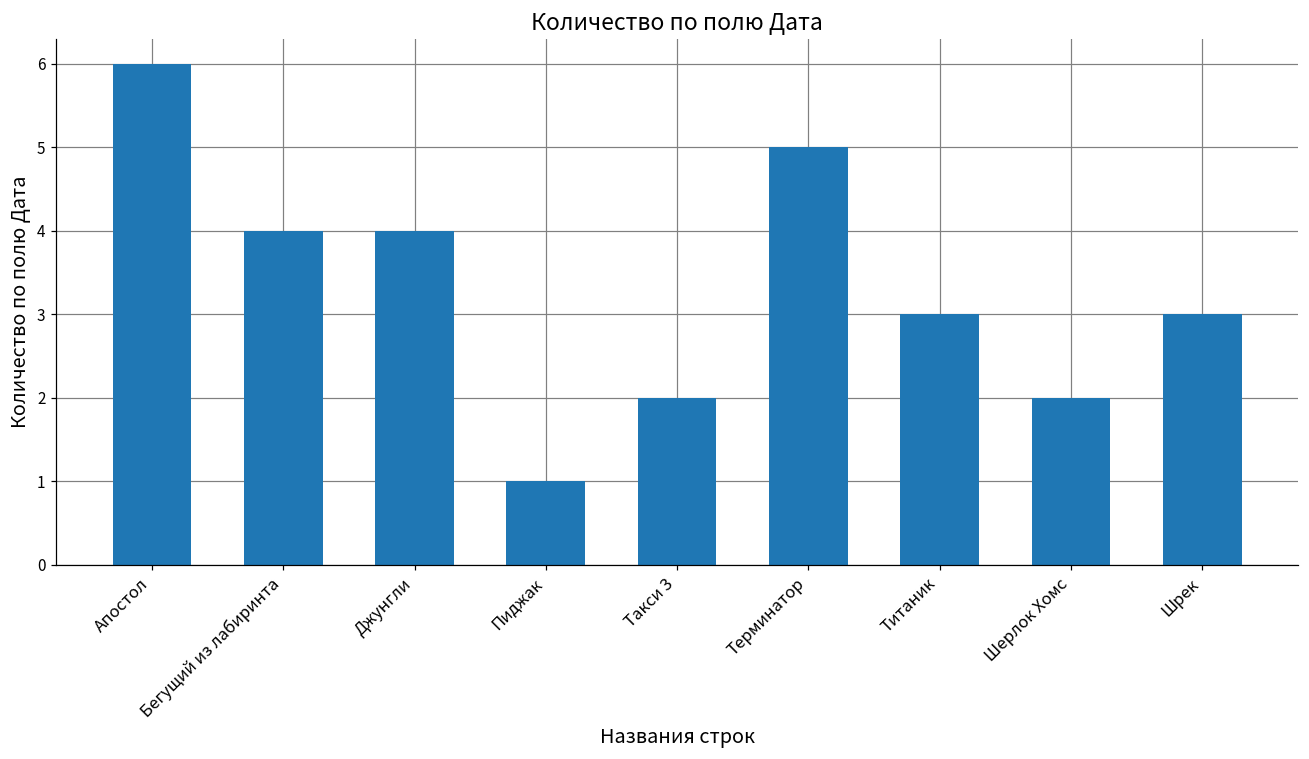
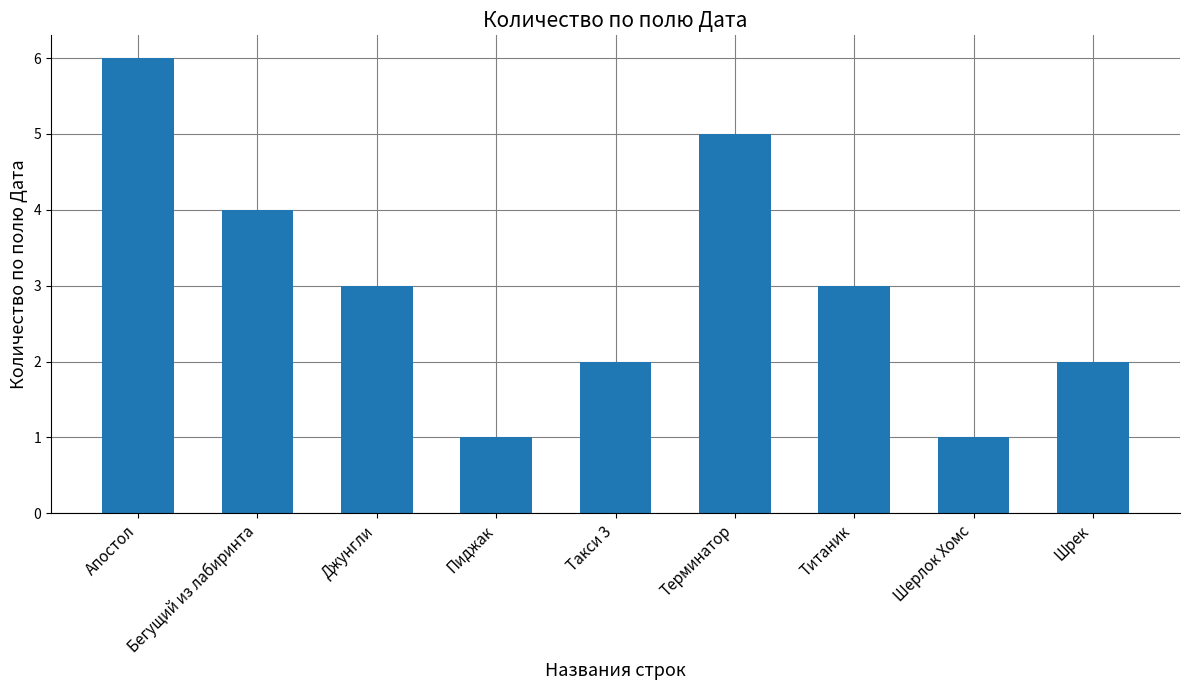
Джунгли: 4 -> 3
Шерлок Хомс: 2 -> 1
Шрек: 3 -> 2
